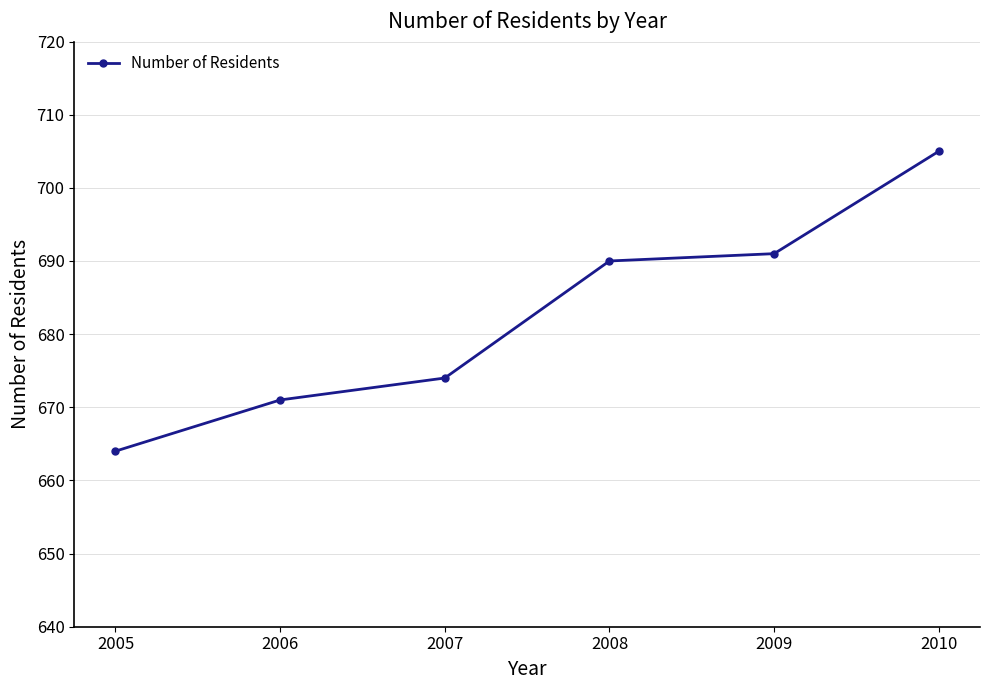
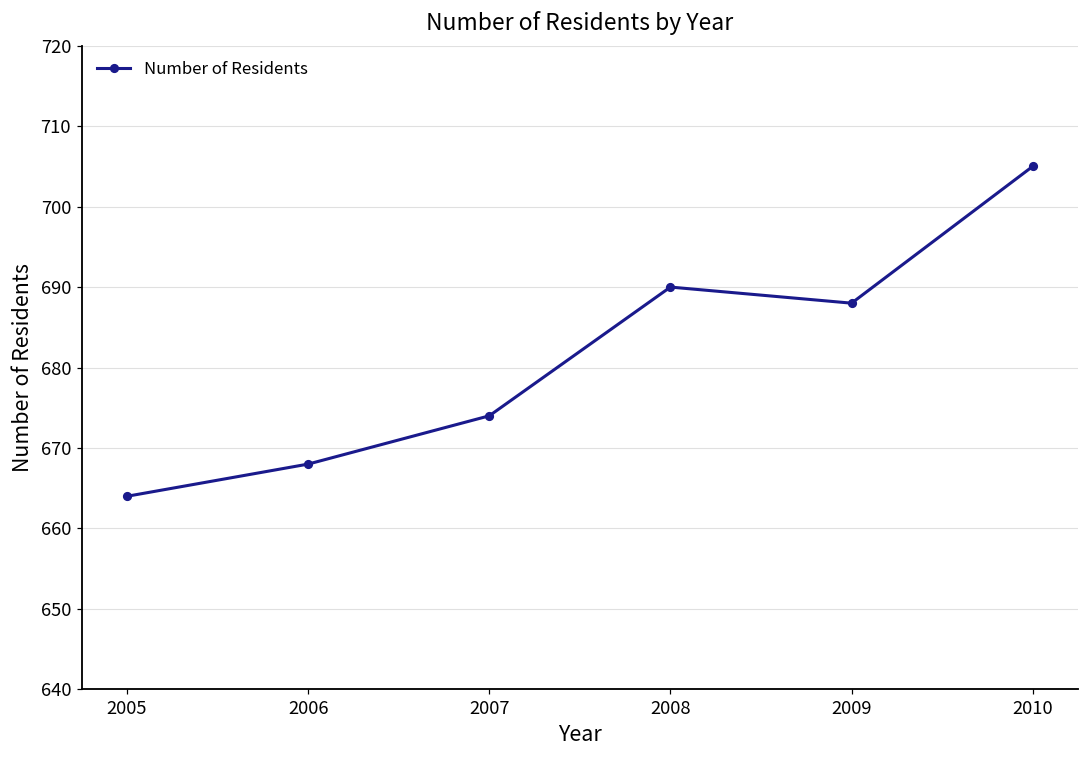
2006: 671 -> 668
2009: 691 -> 688
